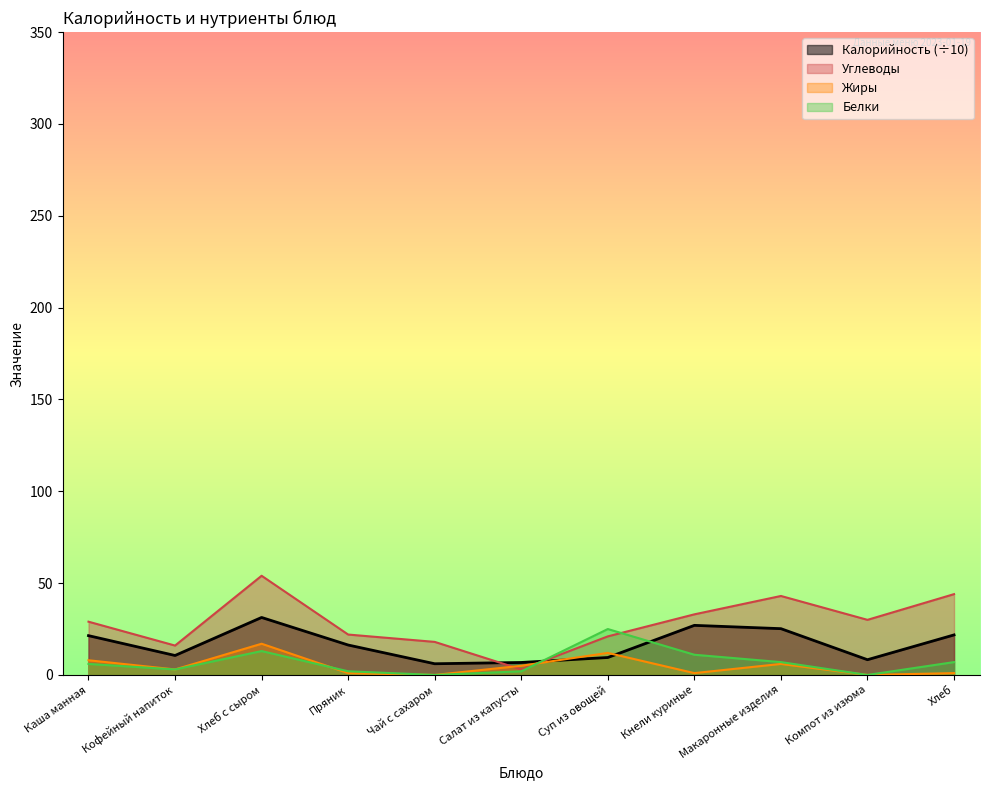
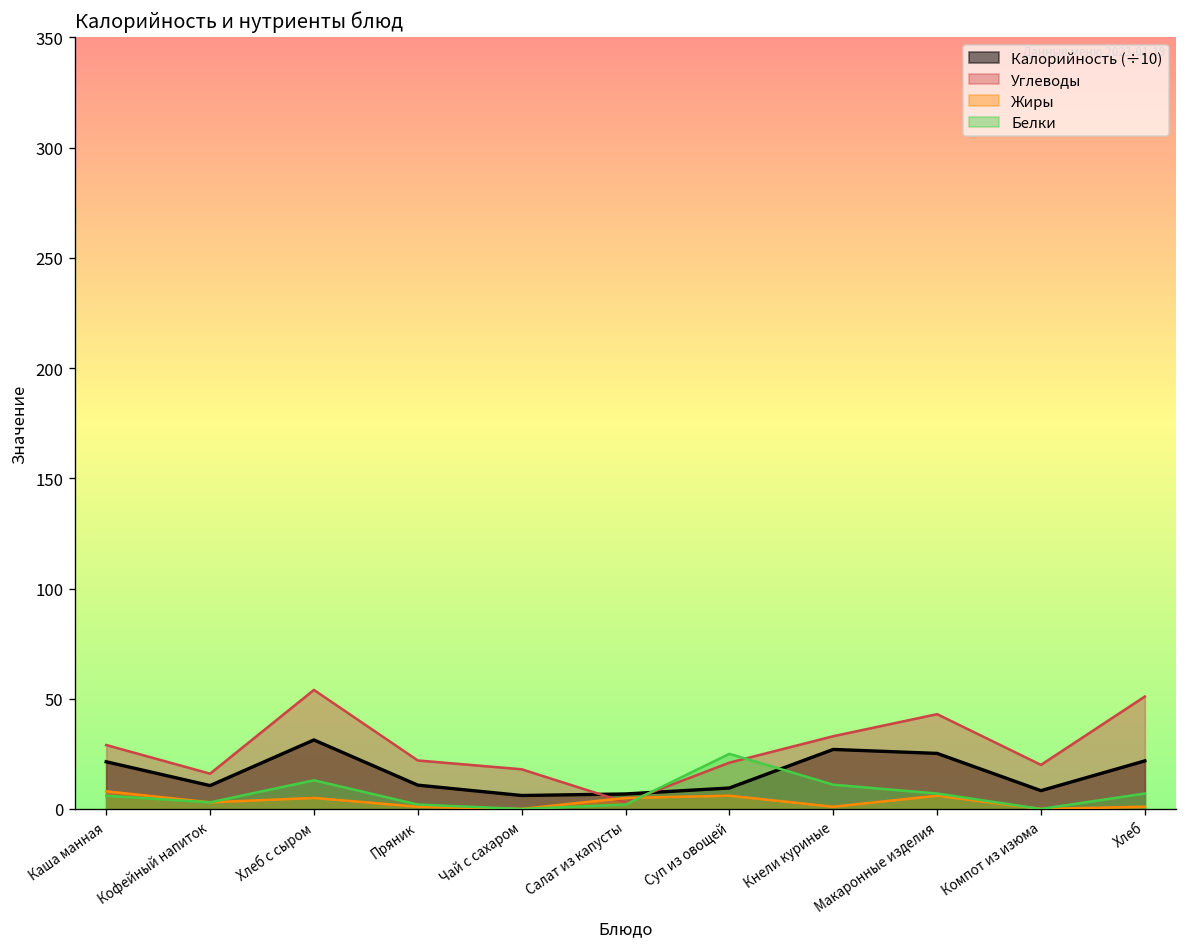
Жиры, Хлеб с сыром: 17 -> 5
Калорийность (÷10), Пряник: 16 -> 11
Жиры, Суп из овощей: 12 -> 6
Углеводы, Компот из изюма: 30 -> 20
Углеводы, Хлеб: 44 -> 51
